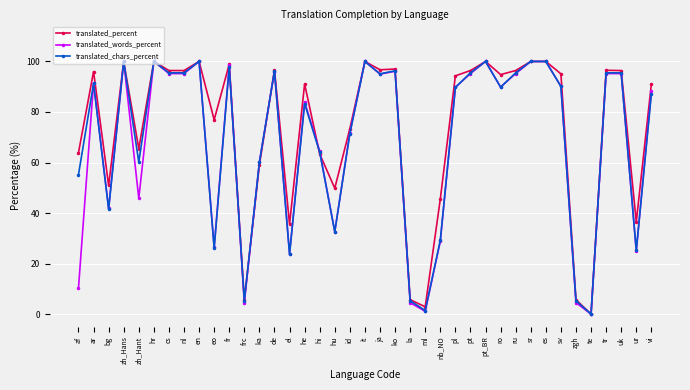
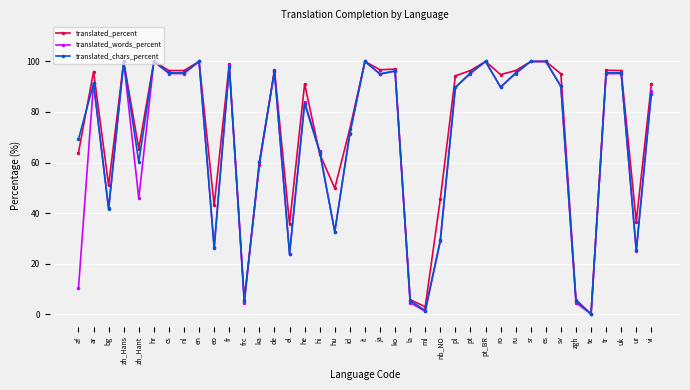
translated_chars_percent, af: 55 -> 69
translated_percent, eo: 77 -> 43
